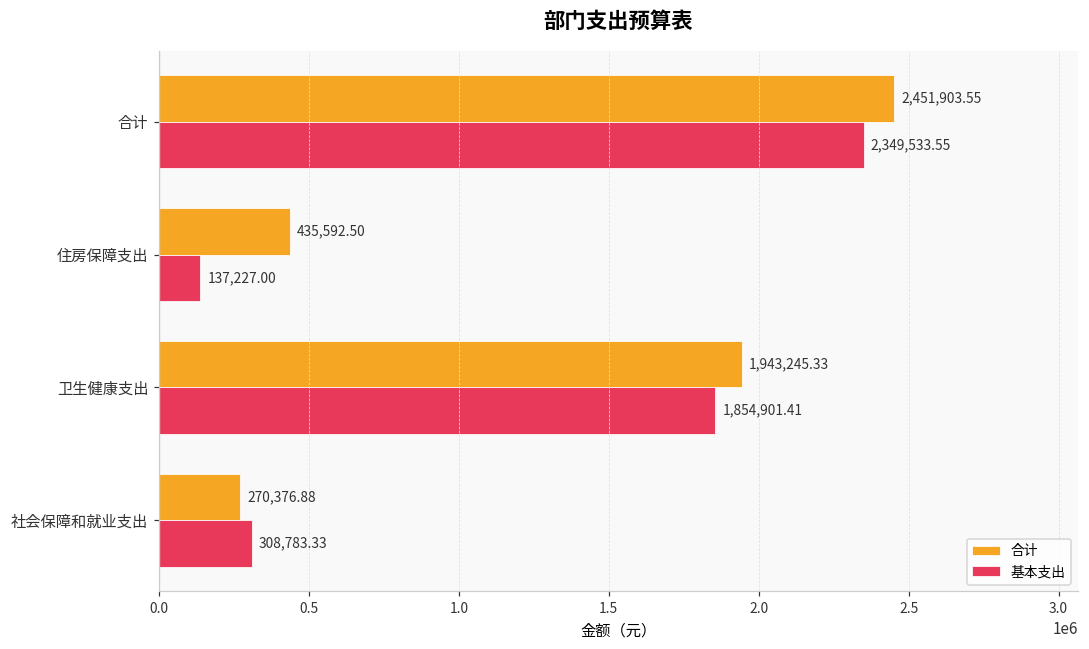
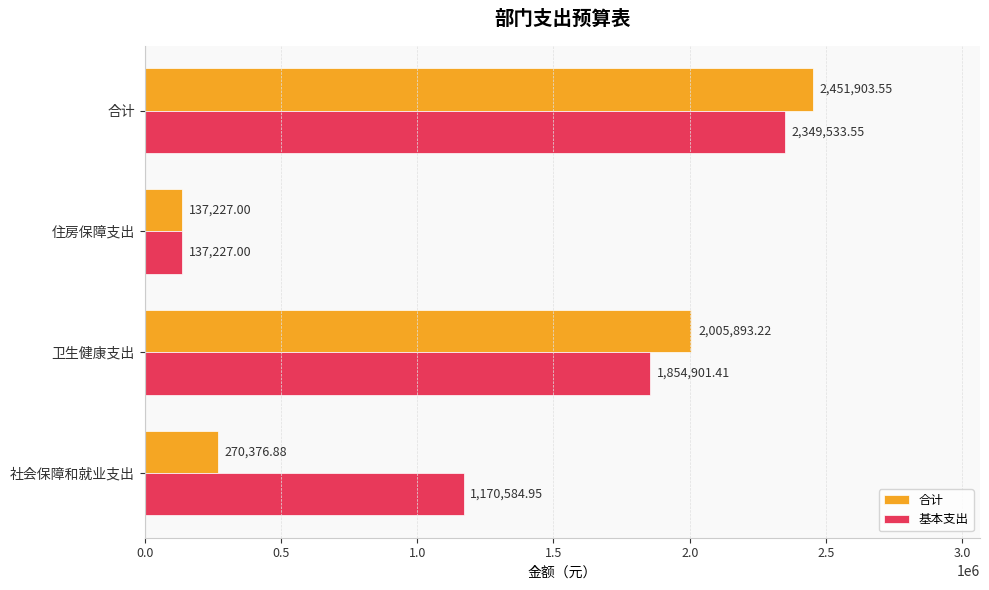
合计, 住房保障支出: 435,592.50 -> 137,227.00
合计, 卫生健康支出: 1,943,245.33 -> 2,005,893.22
基本支出, 社会保障和就业支出: 308,783.33 -> 1,170,584.95
